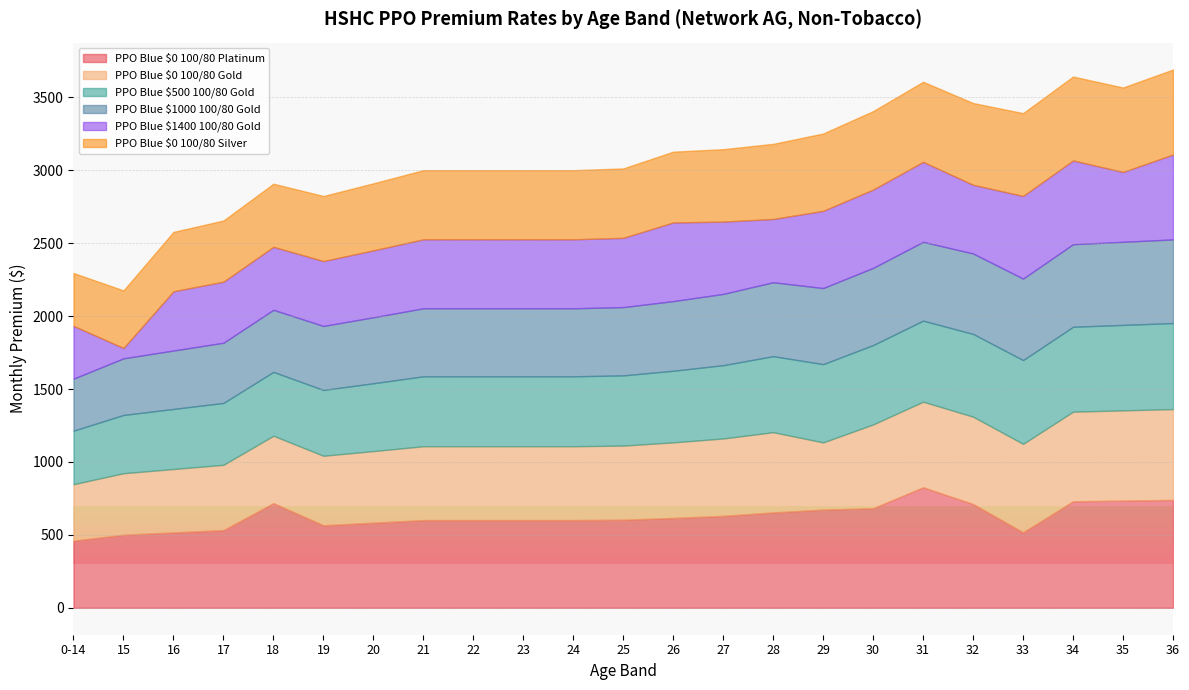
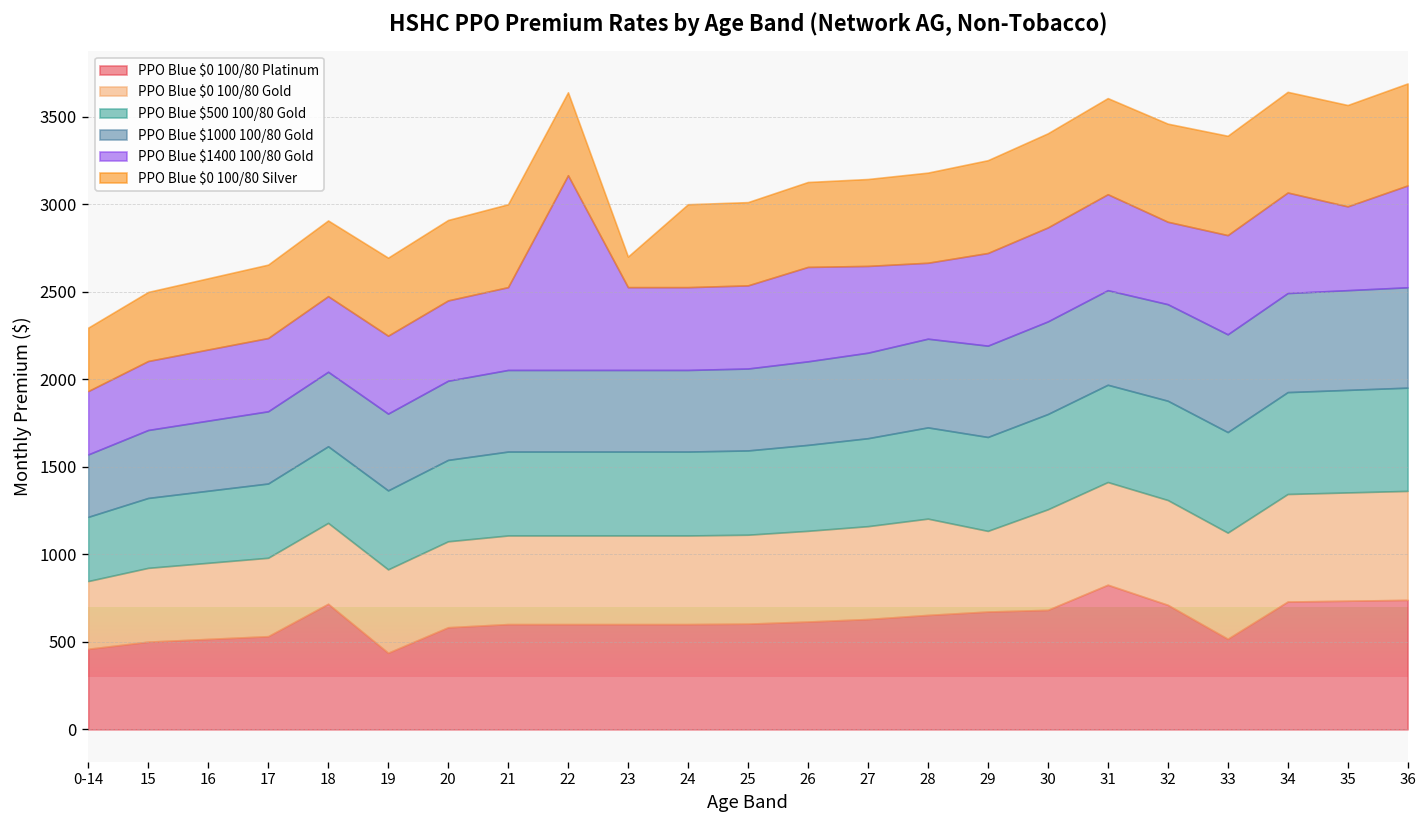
PPO Blue $1400 100/80 Gold, 15: 70 -> 390
PPO Blue $0 100/80 Platinum, 19: 570 -> 440
PPO Blue $1400 100/80 Gold, 22: 470 -> 1110
PPO Blue $0 100/80 Silver, 23: 470 -> 170
